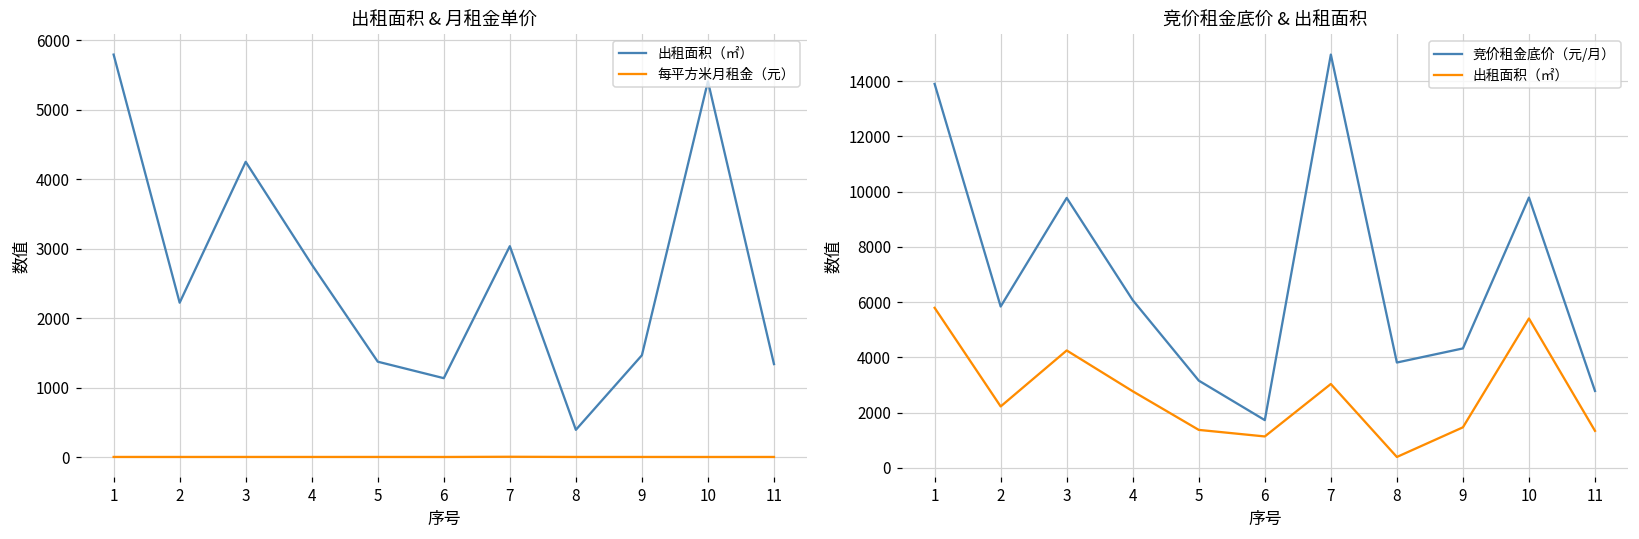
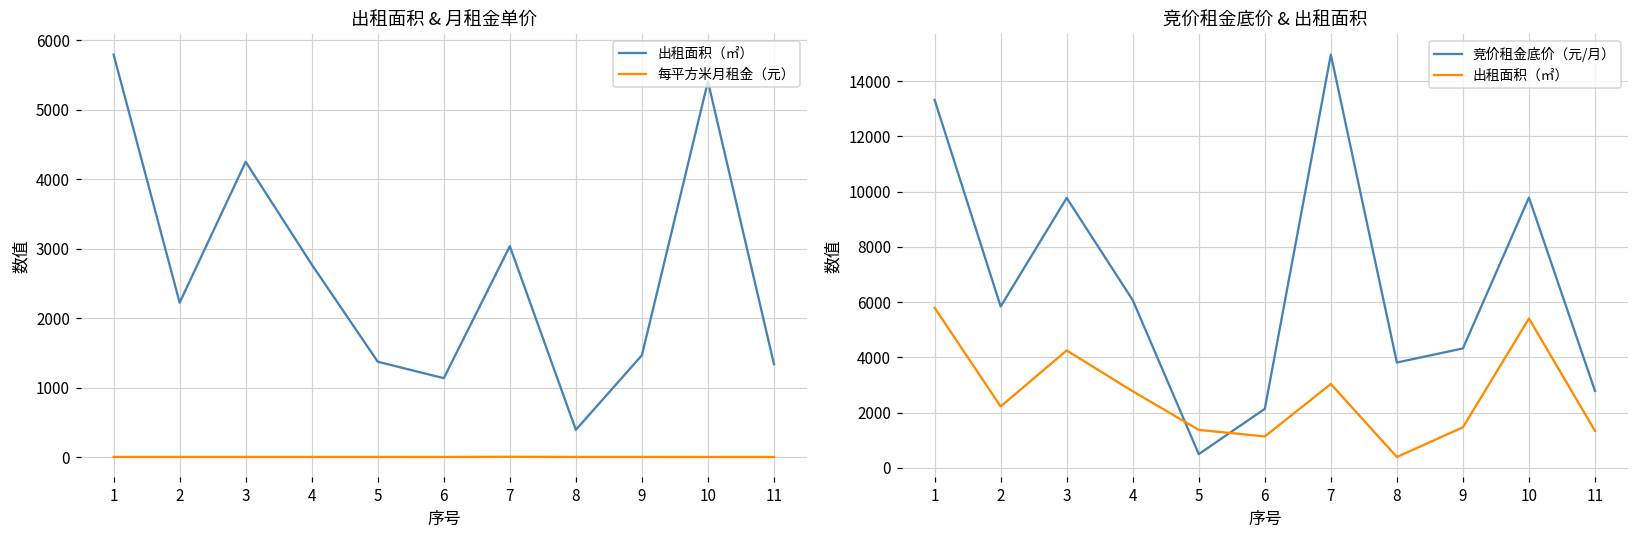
竞价租金底价 & 出租面积, 竞价租金底价（元/月）, 1: 13900 -> 13300
竞价租金底价 & 出租面积, 竞价租金底价（元/月）, 5: 3200 -> 500
竞价租金底价 & 出租面积, 竞价租金底价（元/月）, 6: 1700 -> 2100
